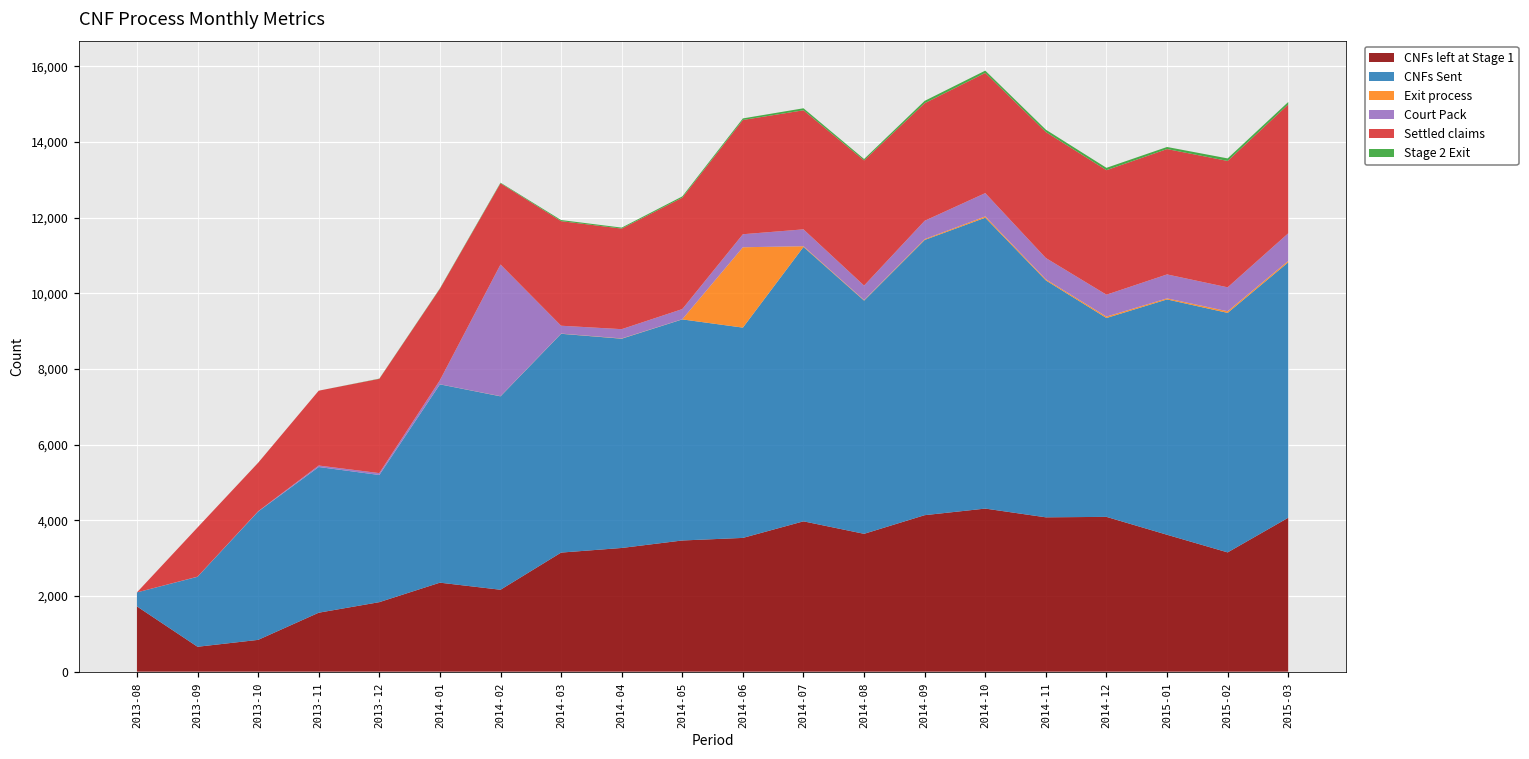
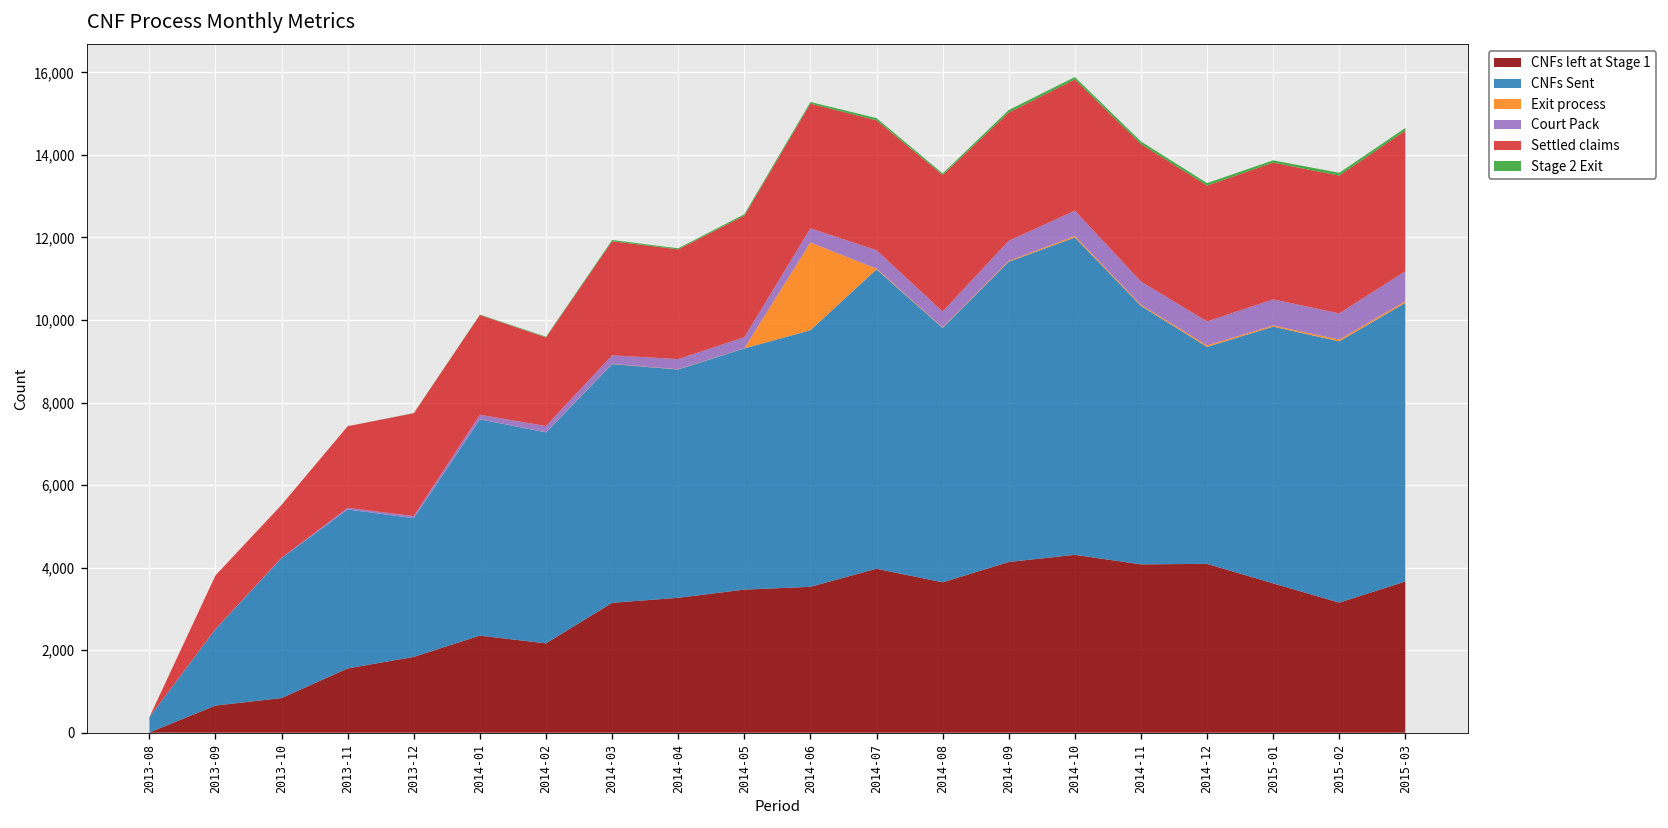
CNFs left at Stage 1, 2013-08: 1,700 -> 0
Court Pack, 2014-02: 3,500 -> 100
CNFs Sent, 2014-06: 5,600 -> 6,200
CNFs left at Stage 1, 2015-03: 4,100 -> 3,700
